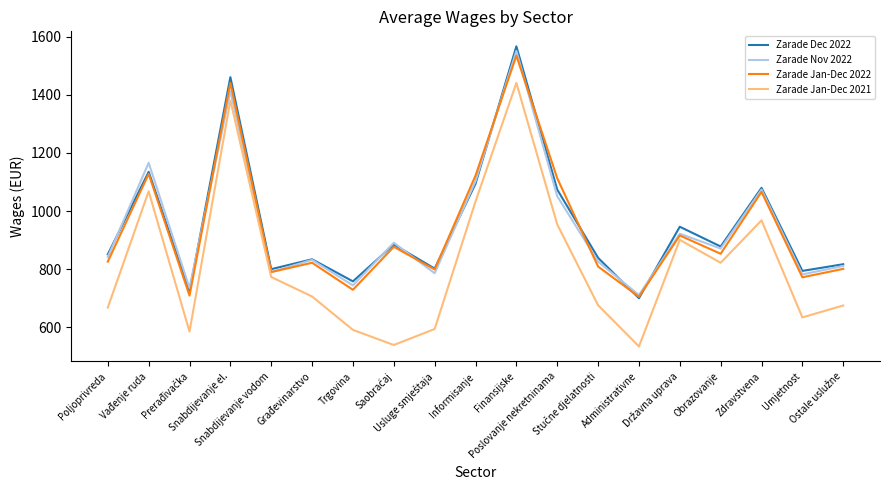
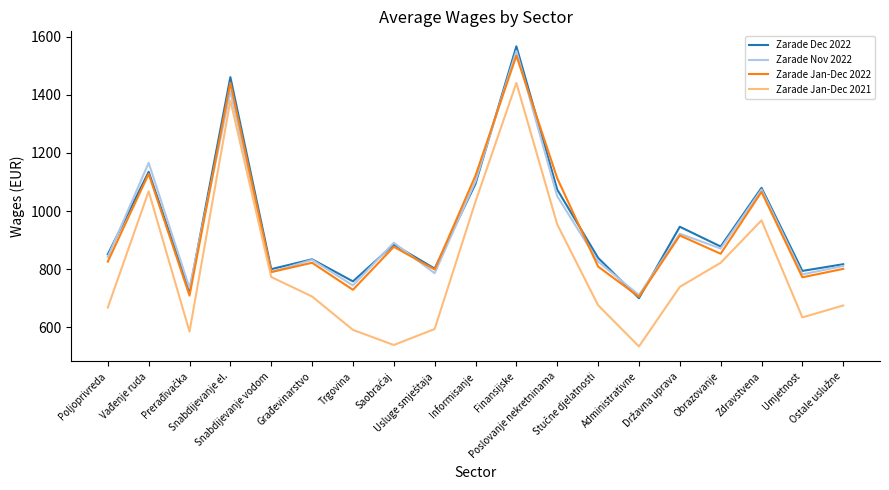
Zarade Jan-Dec 2021, Državna uprava: 900 -> 740
